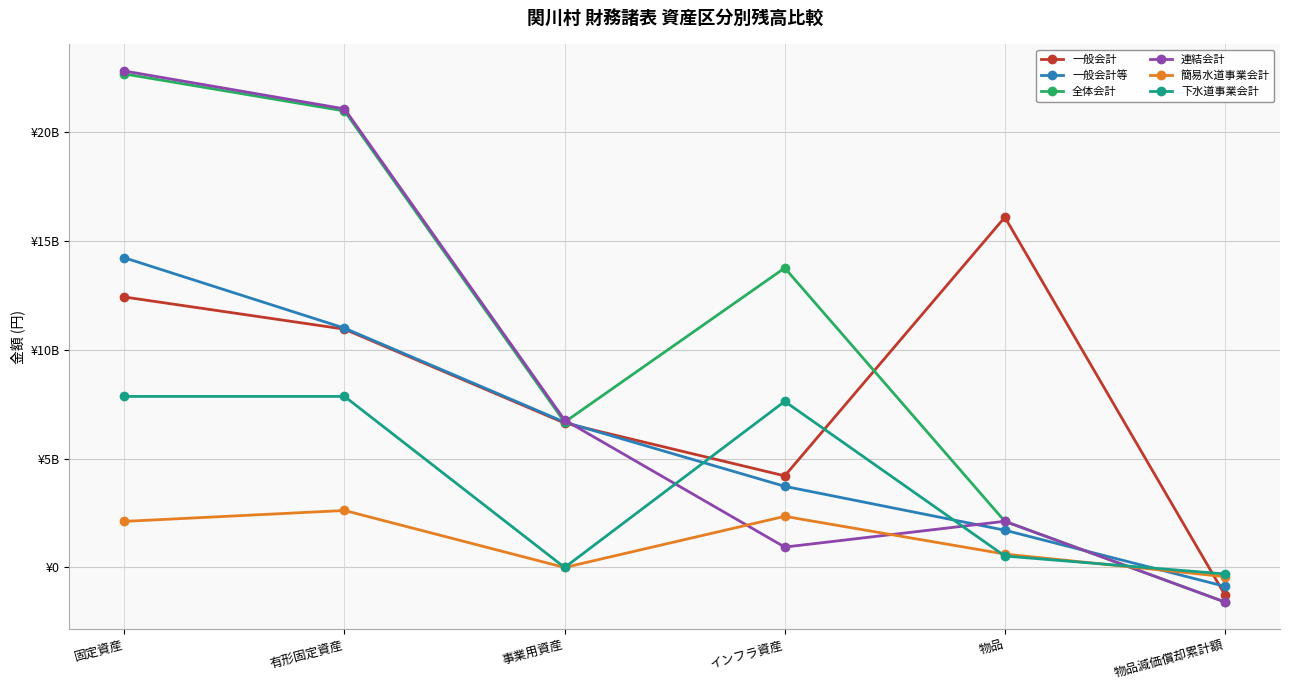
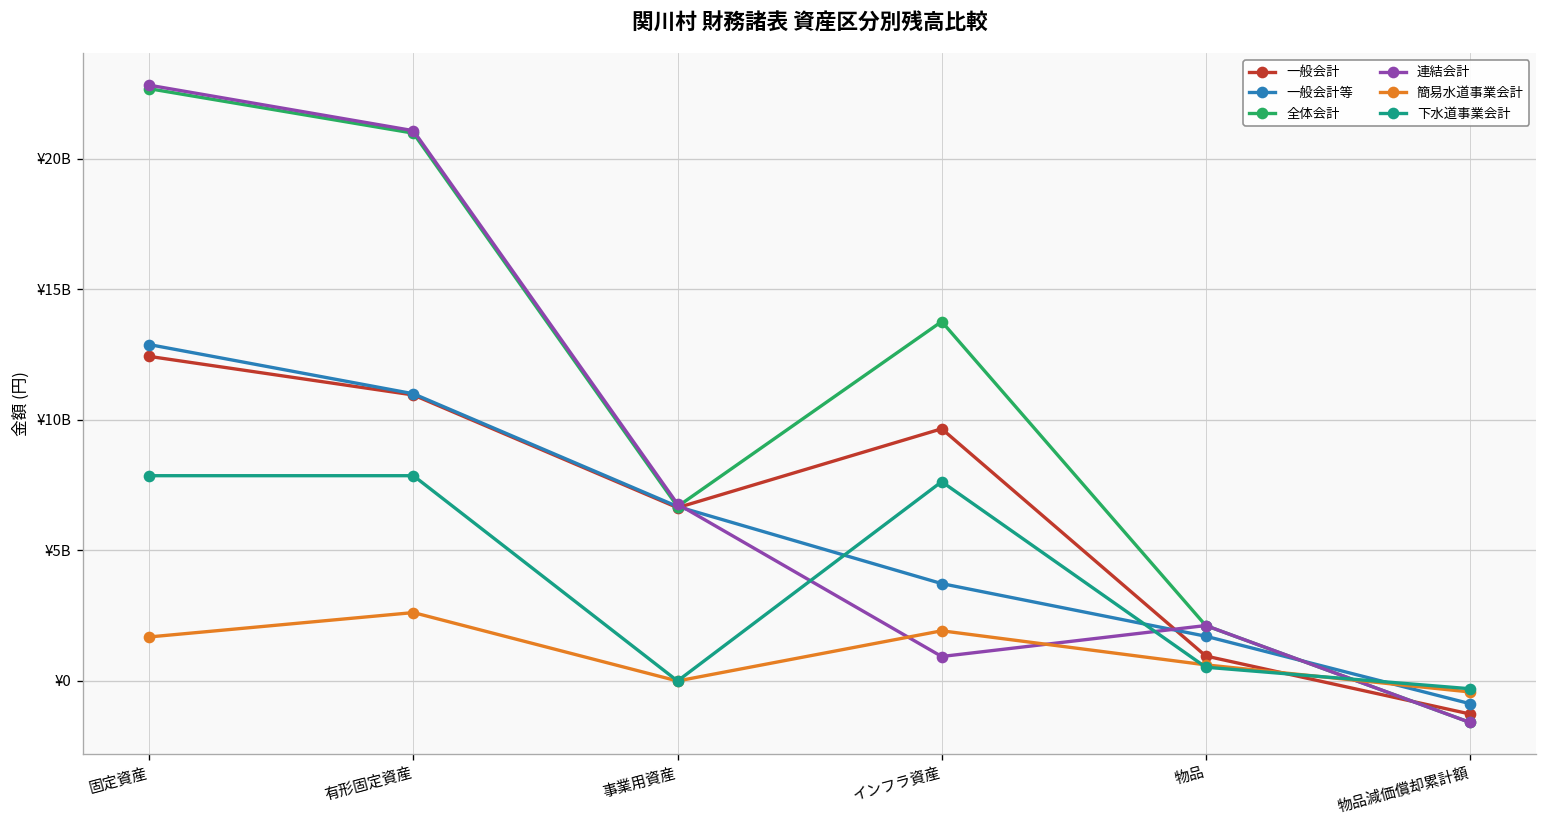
一般会計等, 固定資産: ¥14200000000 -> ¥12900000000
簡易水道事業会計, 固定資産: ¥2100000000 -> ¥1700000000
一般会計, インフラ資産: ¥4200000000 -> ¥9700000000
簡易水道事業会計, インフラ資産: ¥2400000000 -> ¥1900000000
一般会計, 物品: ¥16100000000 -> ¥1000000000
